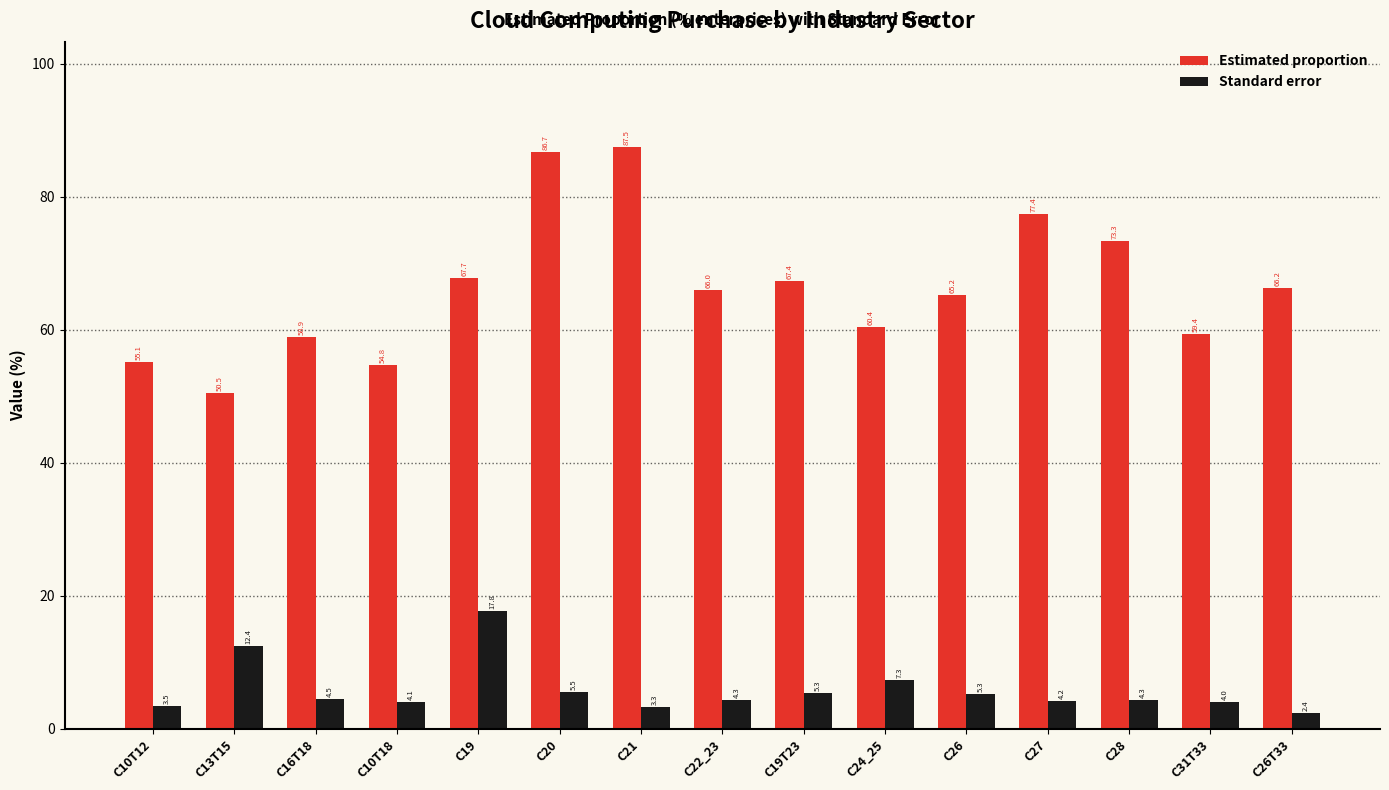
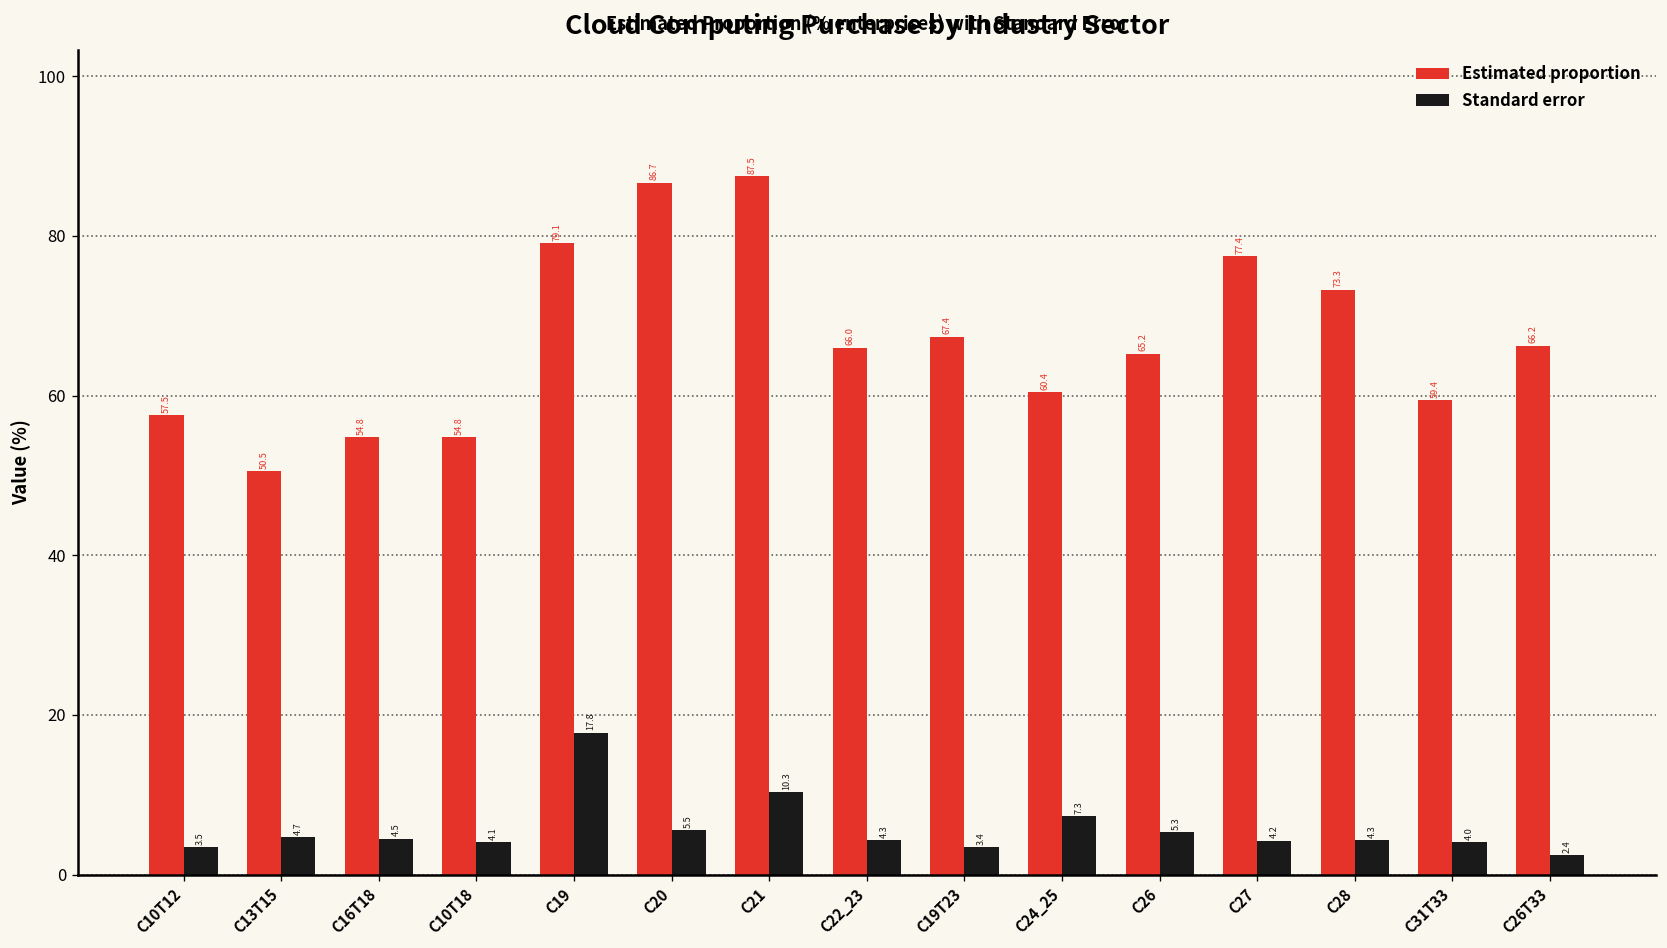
Estimated proportion, C10T12: 55.1 -> 57.5
Standard error, C13T15: 12.4 -> 4.7
Estimated proportion, C16T18: 58.9 -> 54.8
Estimated proportion, C19: 67.7 -> 79.1
Standard error, C21: 3.3 -> 10.3
Standard error, C19T23: 5.3 -> 3.4
